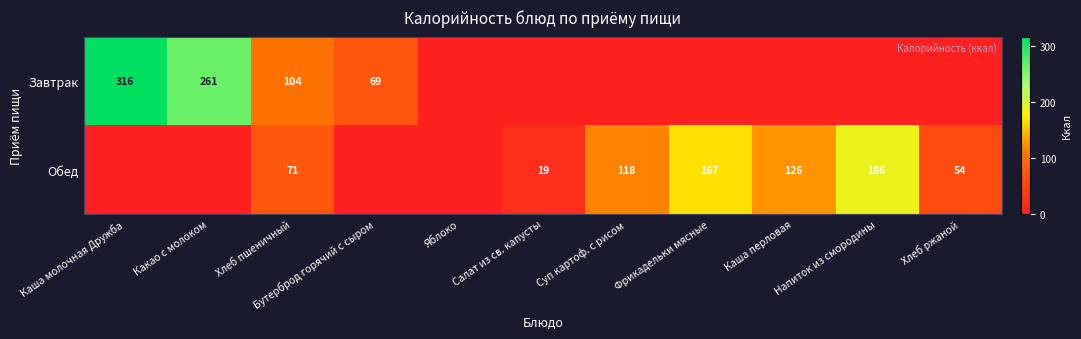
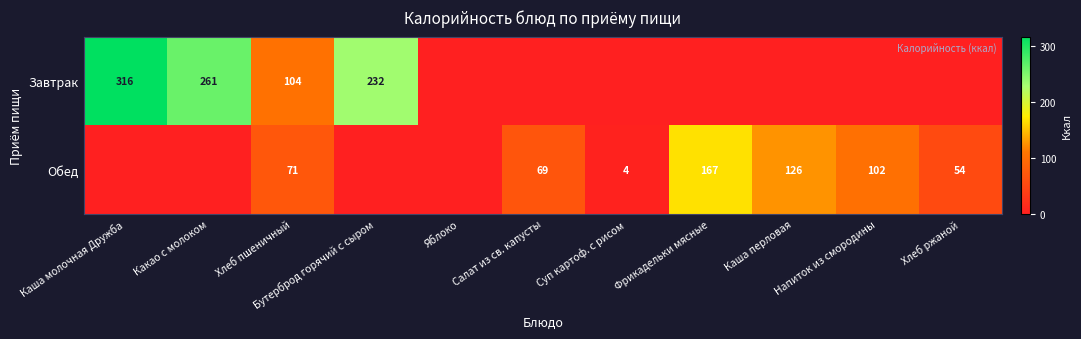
Завтрак, Бутерброд горячий с сыром: 69 -> 232
Обед, Салат из св. капусты: 19 -> 69
Обед, Суп картоф. с рисом: 118 -> 4
Обед, Напиток из смородины: 186 -> 102
